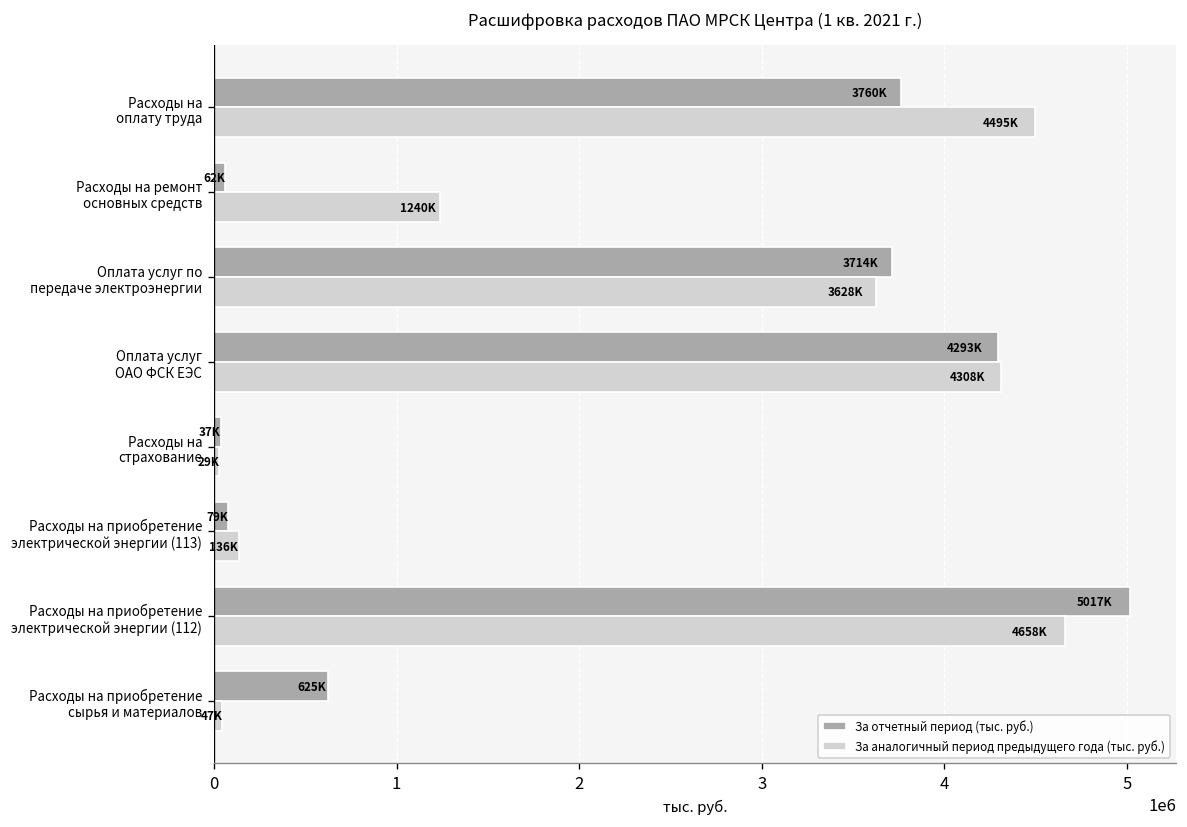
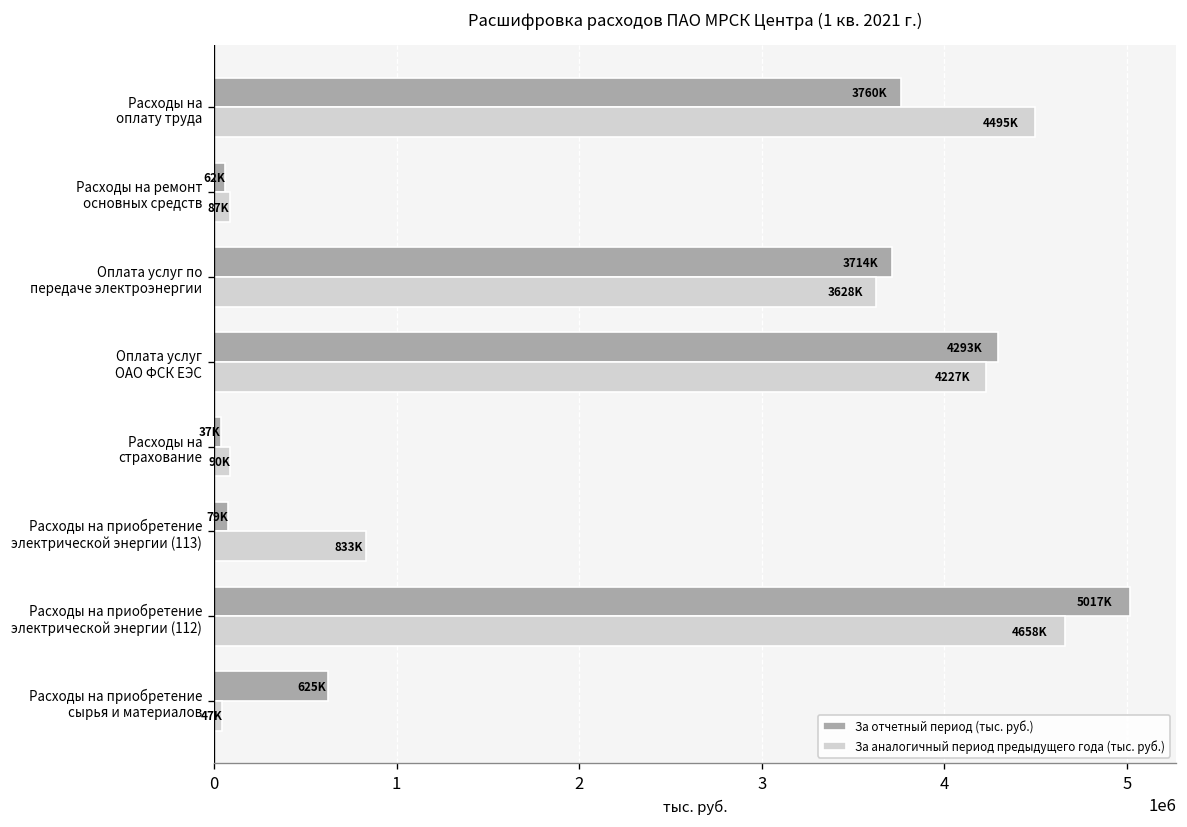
За аналогичный период предыдущего года (тыс. руб.), Расходы на ремонт основных средств: 1240K -> 87K
За аналогичный период предыдущего года (тыс. руб.), Оплата услуг ОАО ФСК ЕЭС: 4308K -> 4227K
За аналогичный период предыдущего года (тыс. руб.), Расходы на страхование: 29K -> 90K
За аналогичный период предыдущего года (тыс. руб.), Расходы на приобретение электрической энергии (113): 136K -> 833K
